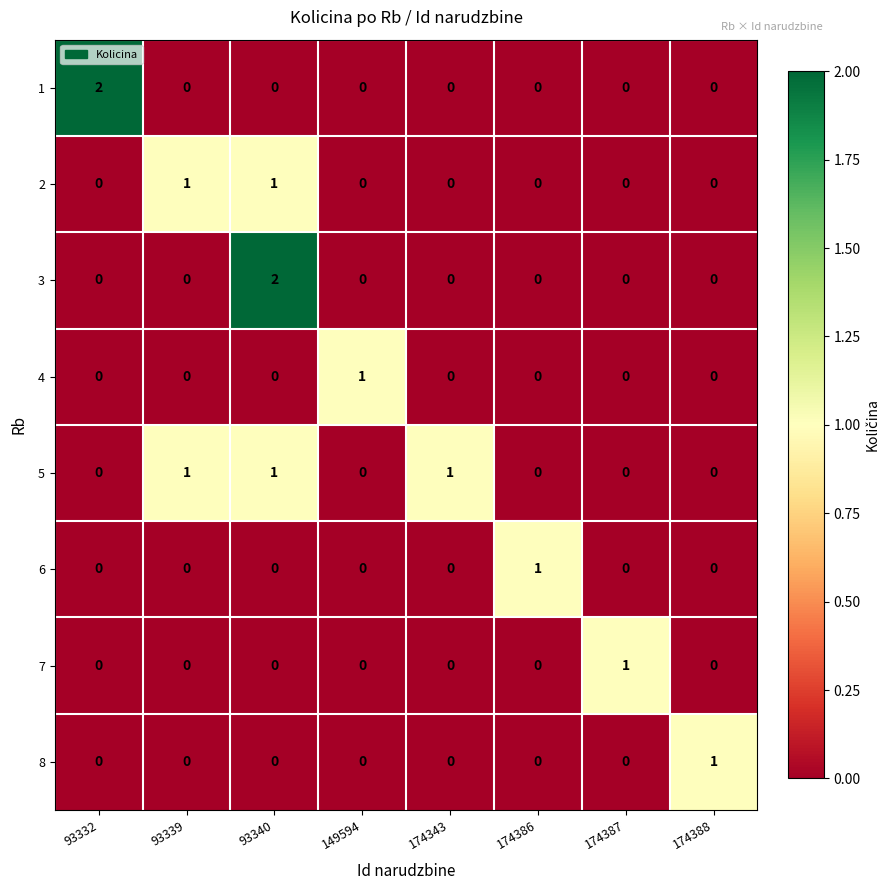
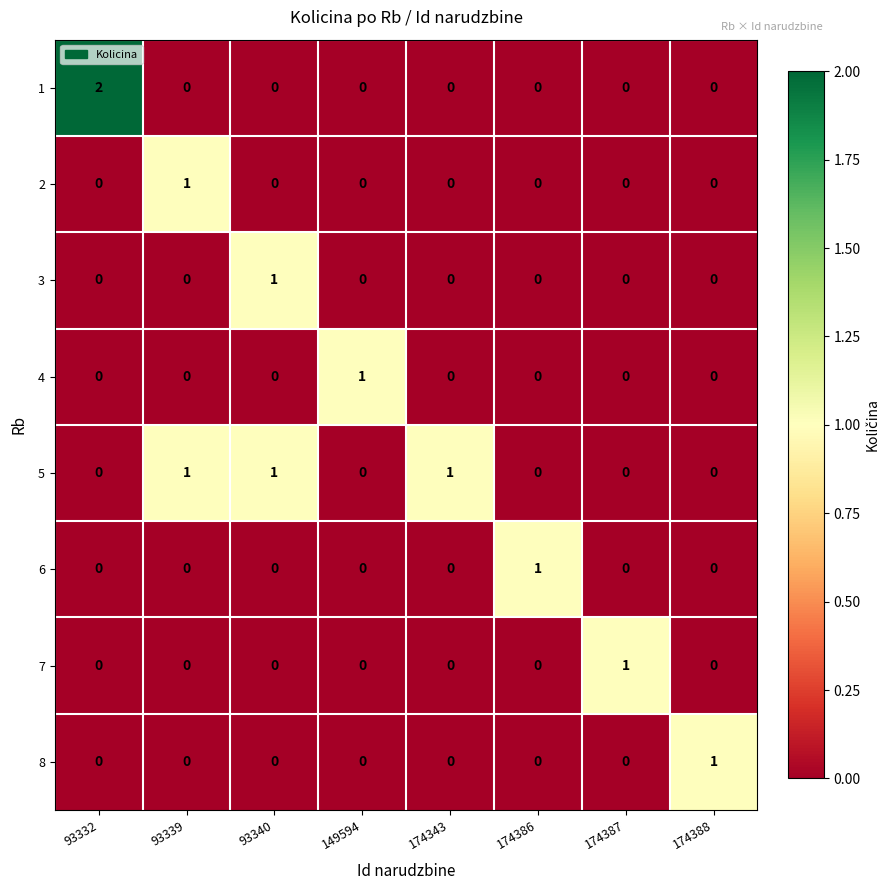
2, 93340: 1 -> 0
3, 93340: 2 -> 1
